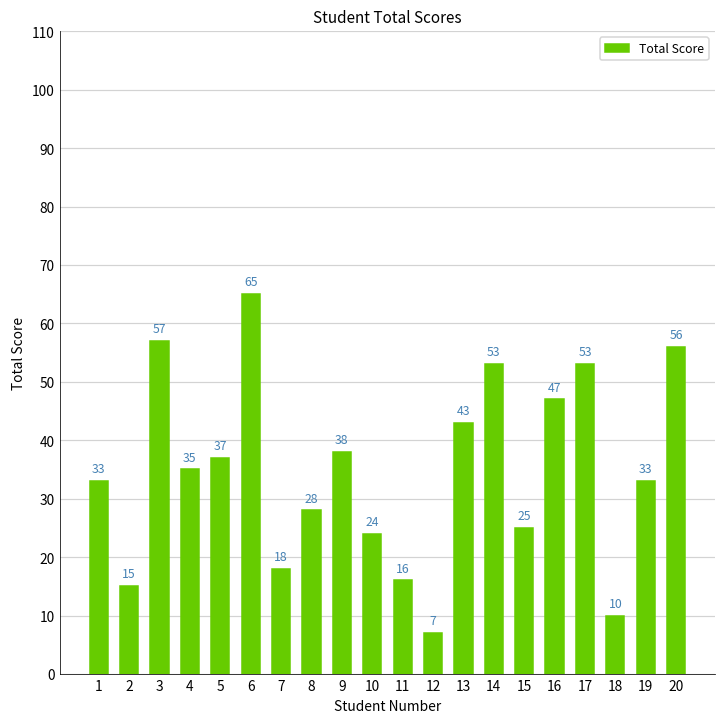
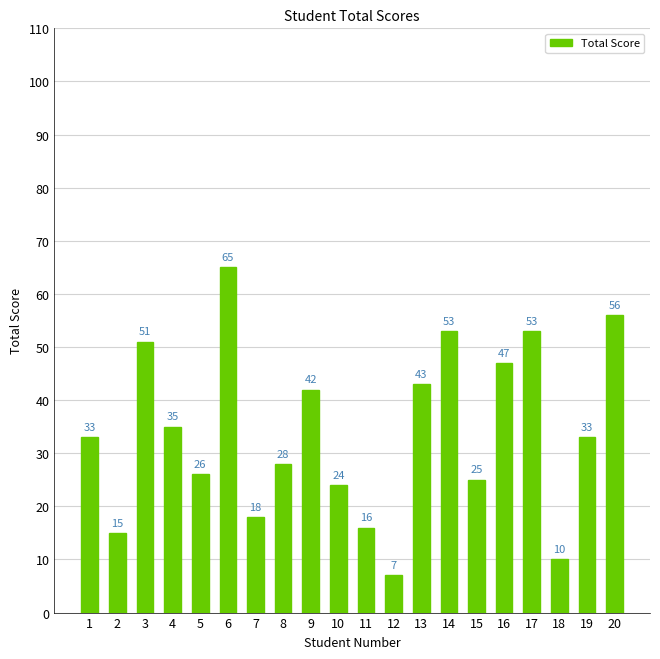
3: 57 -> 51
5: 37 -> 26
9: 38 -> 42
